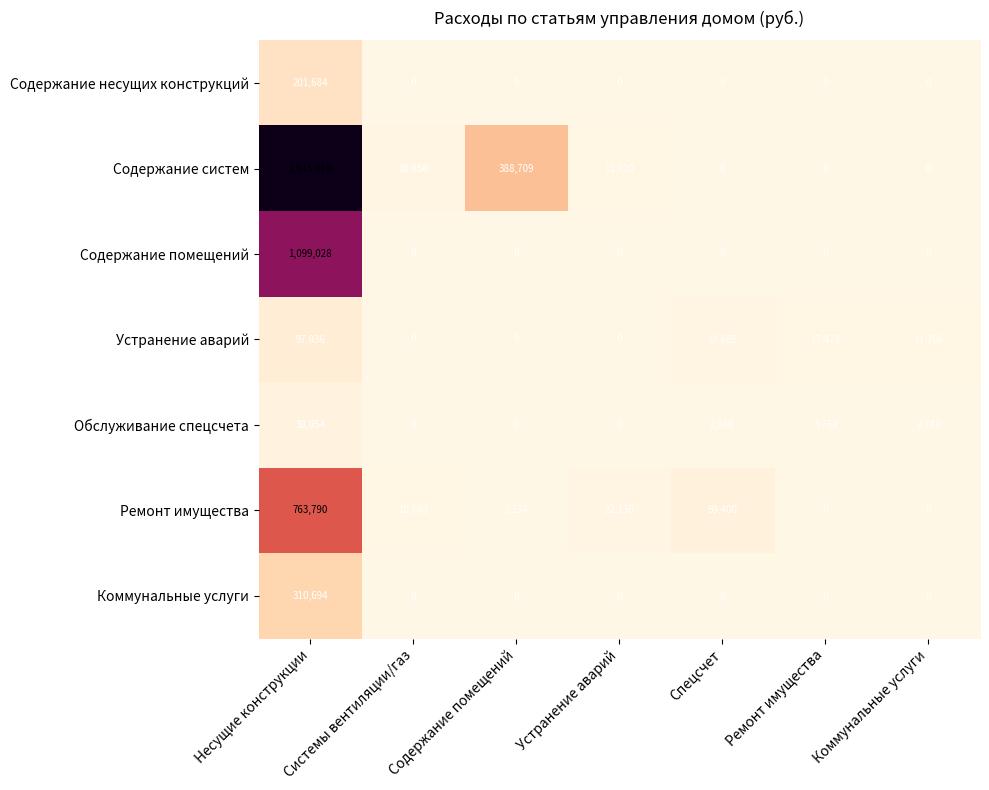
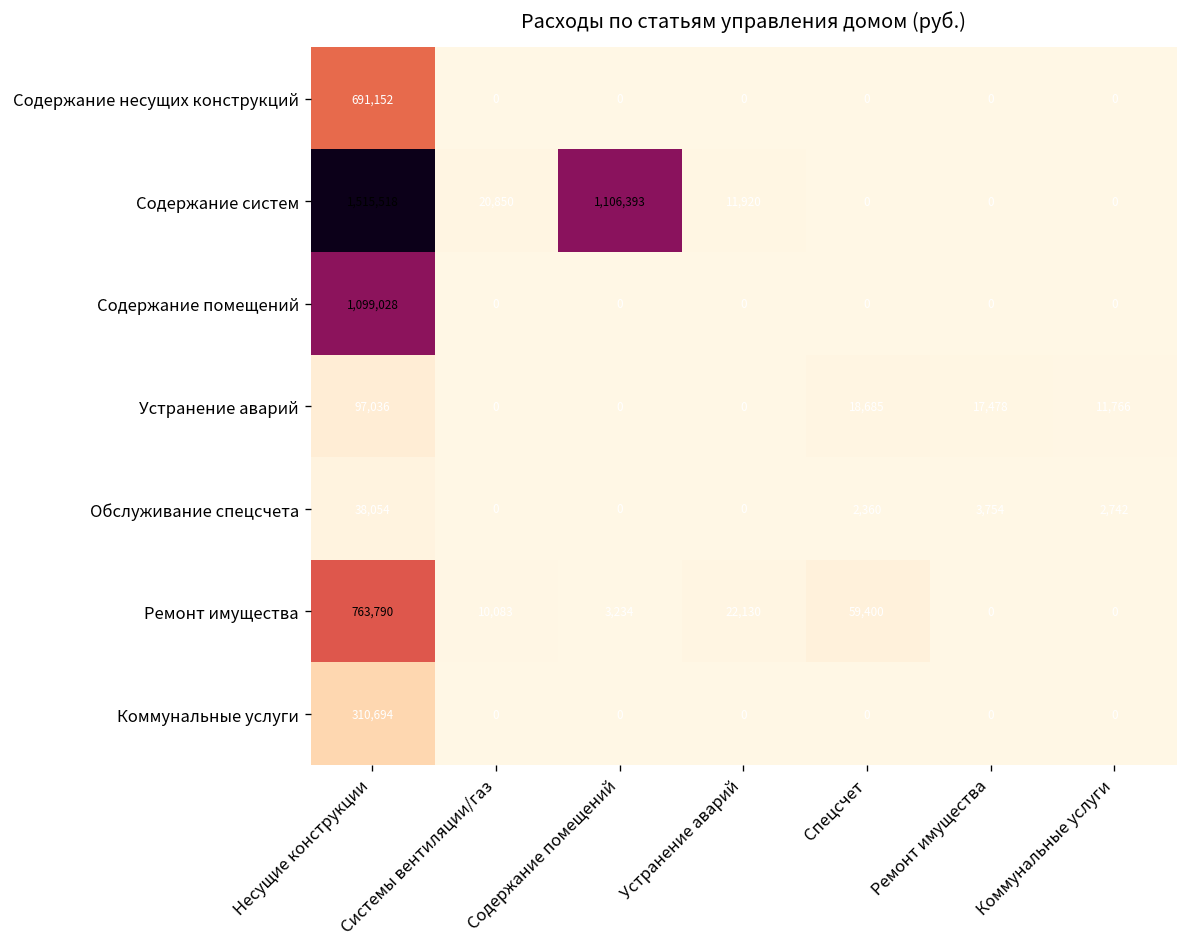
Содержание несущих конструкций, Несущие конструкции: 201,684 -> 691,152
Содержание систем, Содержание помещений: 388,709 -> 1,106,393
